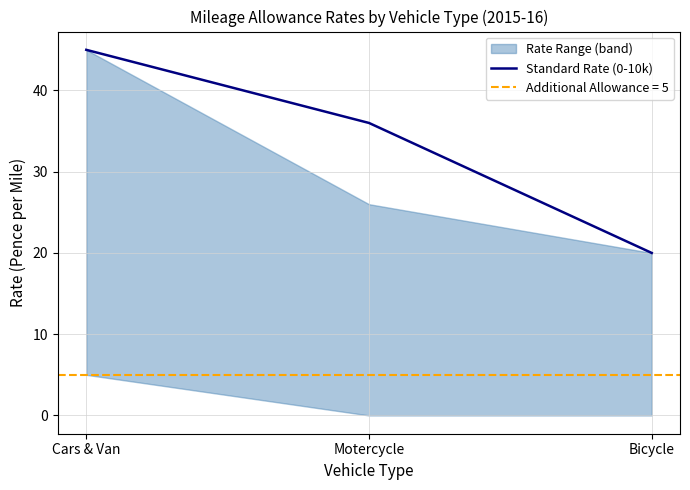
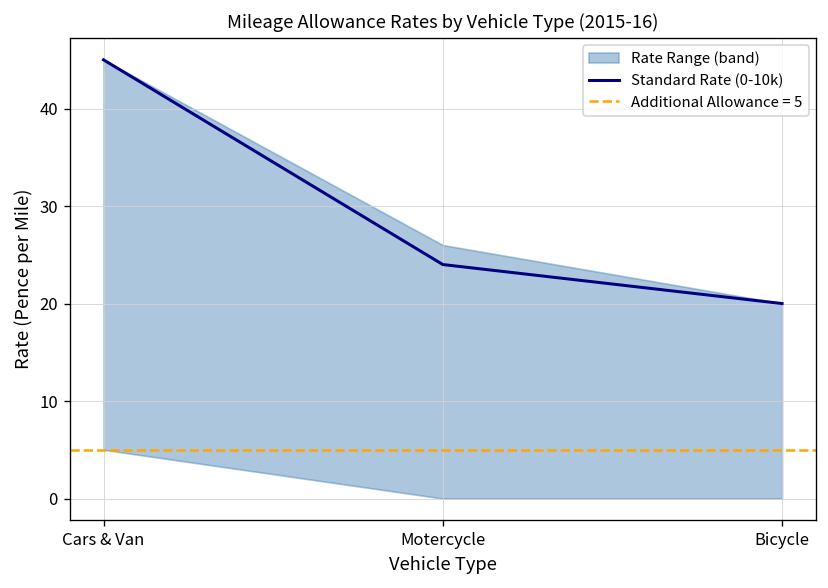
Standard Rate (0-10k), Motercycle: 36 -> 24
